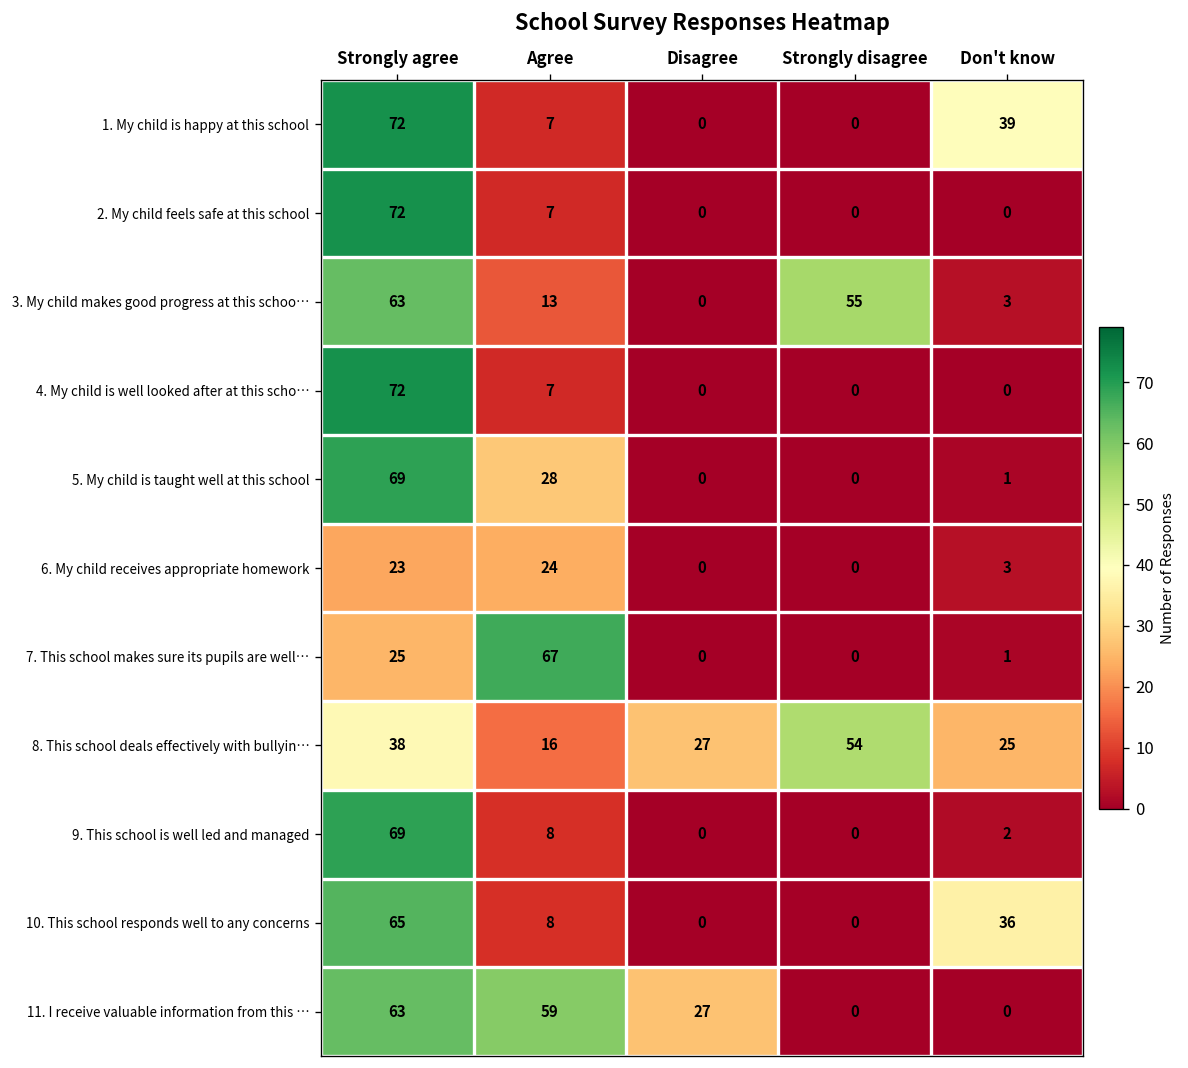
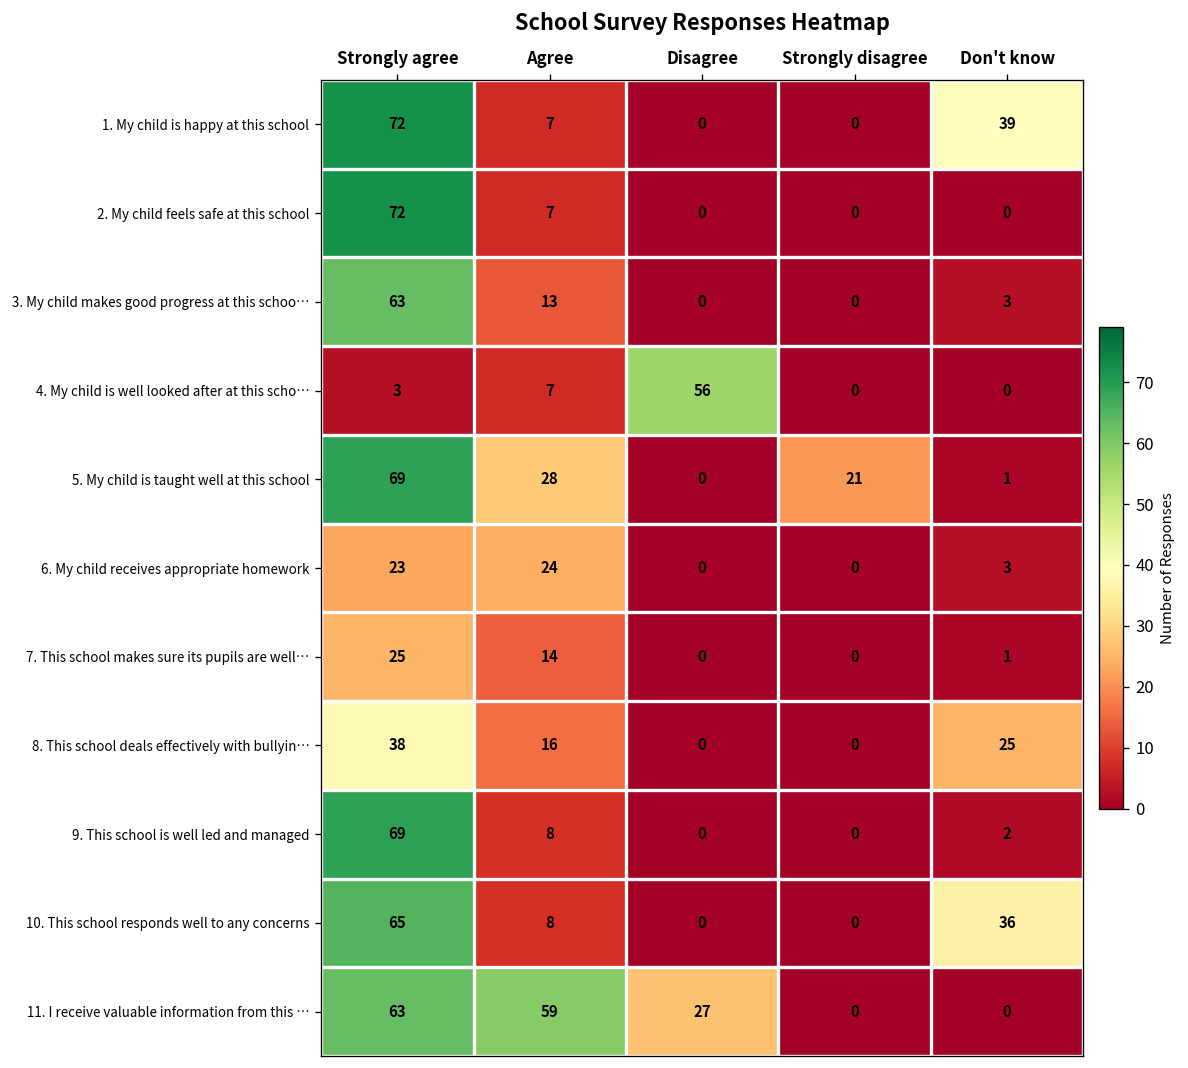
3. My child makes good progress at this schoo…, Strongly disagree: 55 -> 0
4. My child is well looked after at this scho…, Strongly agree: 72 -> 3
4. My child is well looked after at this scho…, Disagree: 0 -> 56
5. My child is taught well at this school, Strongly disagree: 0 -> 21
7. This school makes sure its pupils are well…, Agree: 67 -> 14
8. This school deals effectively with bullyin…, Disagree: 27 -> 0
8. This school deals effectively with bullyin…, Strongly disagree: 54 -> 0
